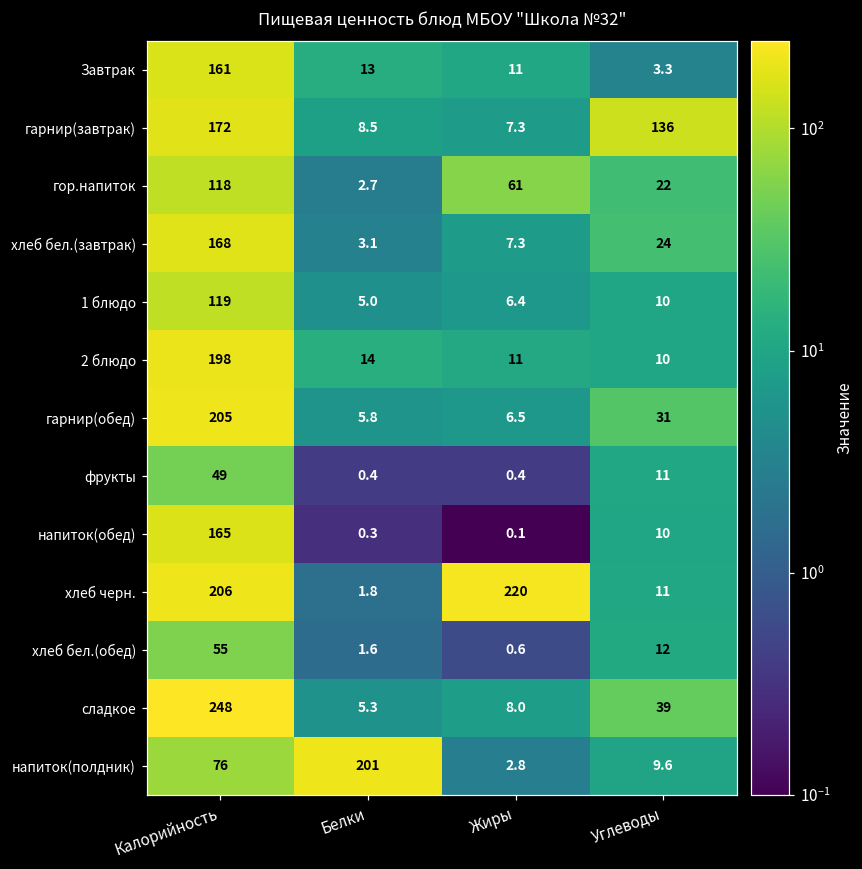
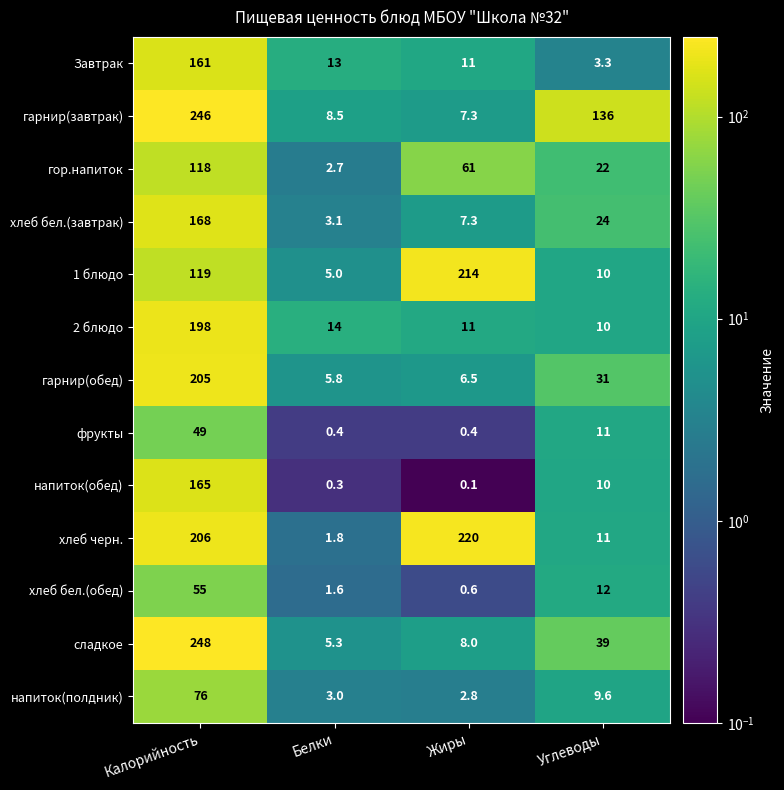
гарнир(завтрак), Калорийность: 172 -> 246
1 блюдо, Жиры: 6.4 -> 214
напиток(полдник), Белки: 201 -> 3.0
